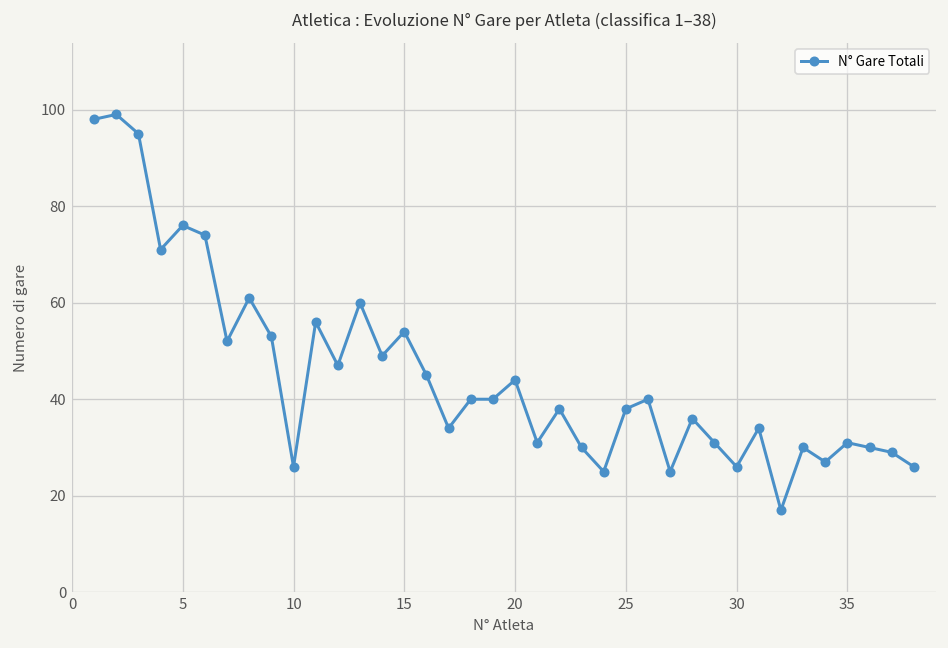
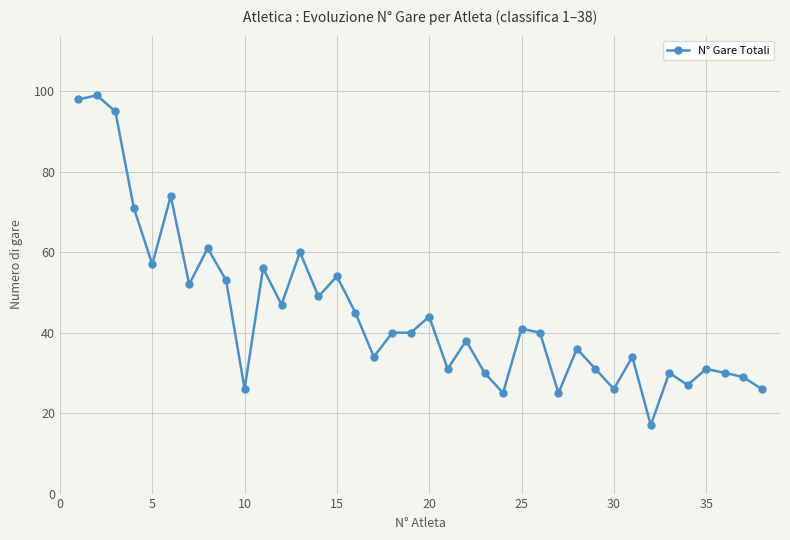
5: 76 -> 57
25: 38 -> 41
